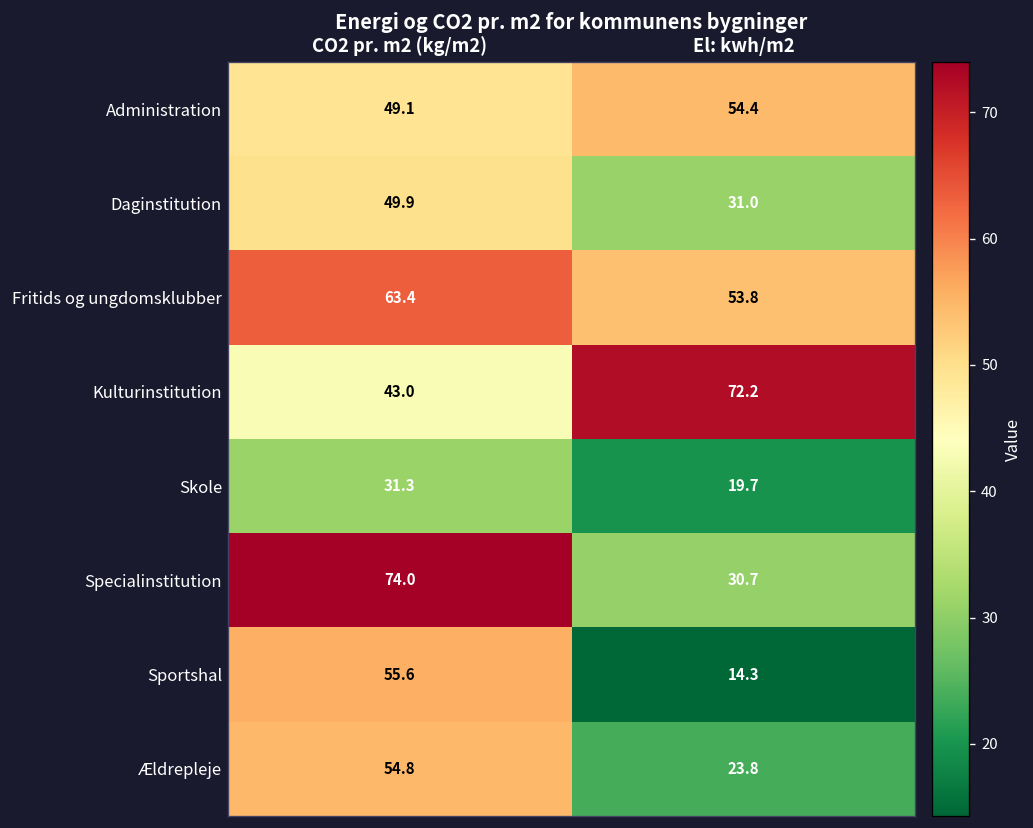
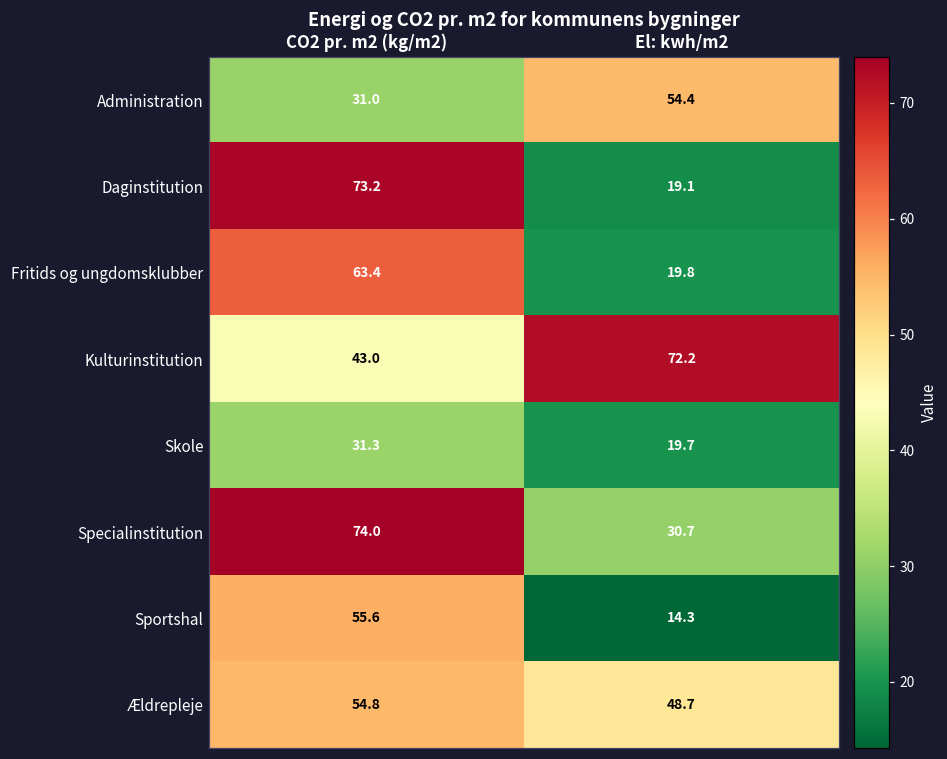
Administration, CO2 pr. m2 (kg/m2): 49.1 -> 31.0
Daginstitution, CO2 pr. m2 (kg/m2): 49.9 -> 73.2
Daginstitution, El: kwh/m2: 31.0 -> 19.1
Fritids og ungdomsklubber, El: kwh/m2: 53.8 -> 19.8
Ældrepleje, El: kwh/m2: 23.8 -> 48.7
